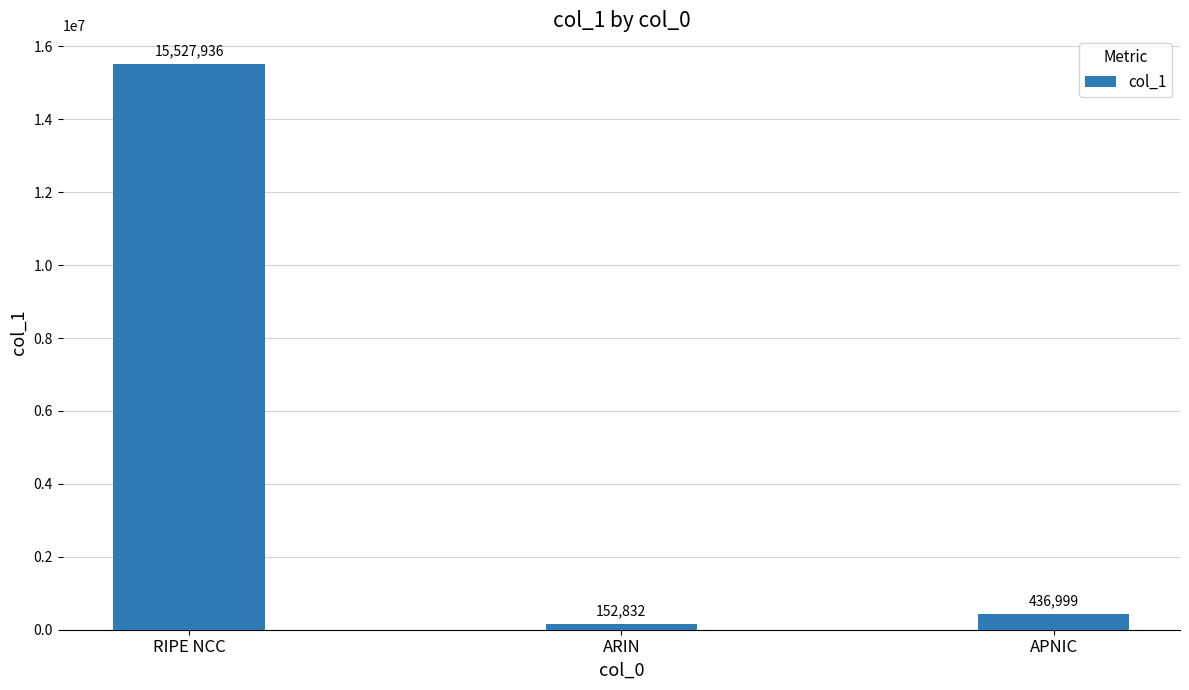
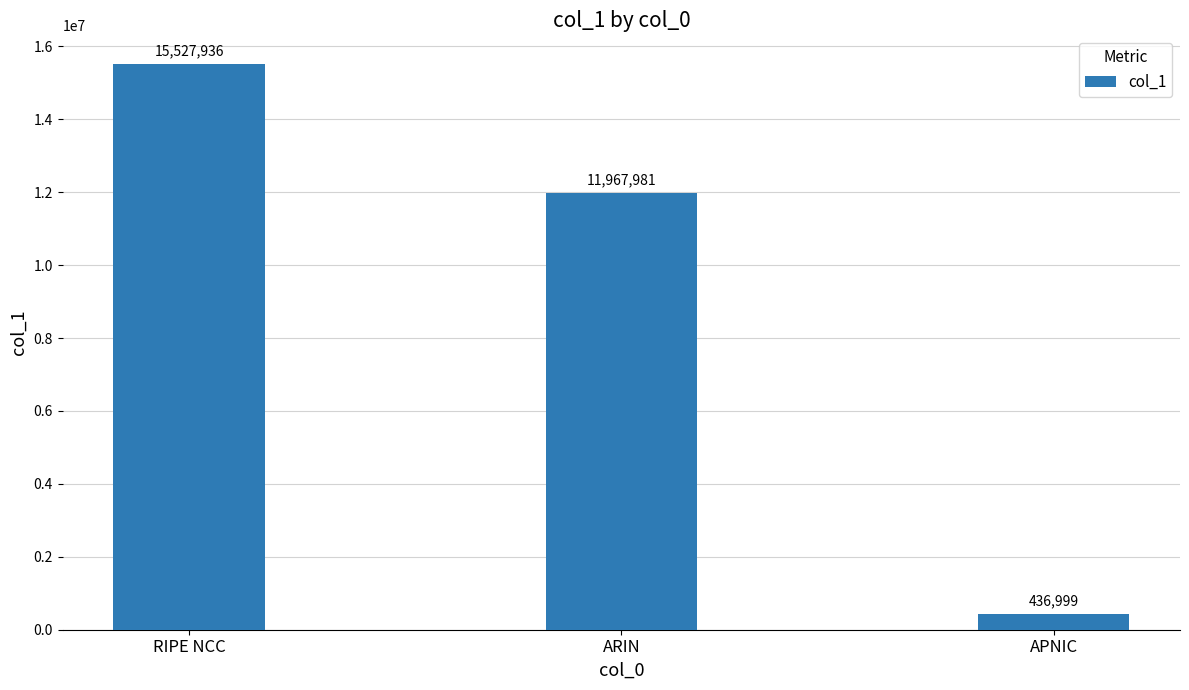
ARIN: 152,832 -> 11,967,981
